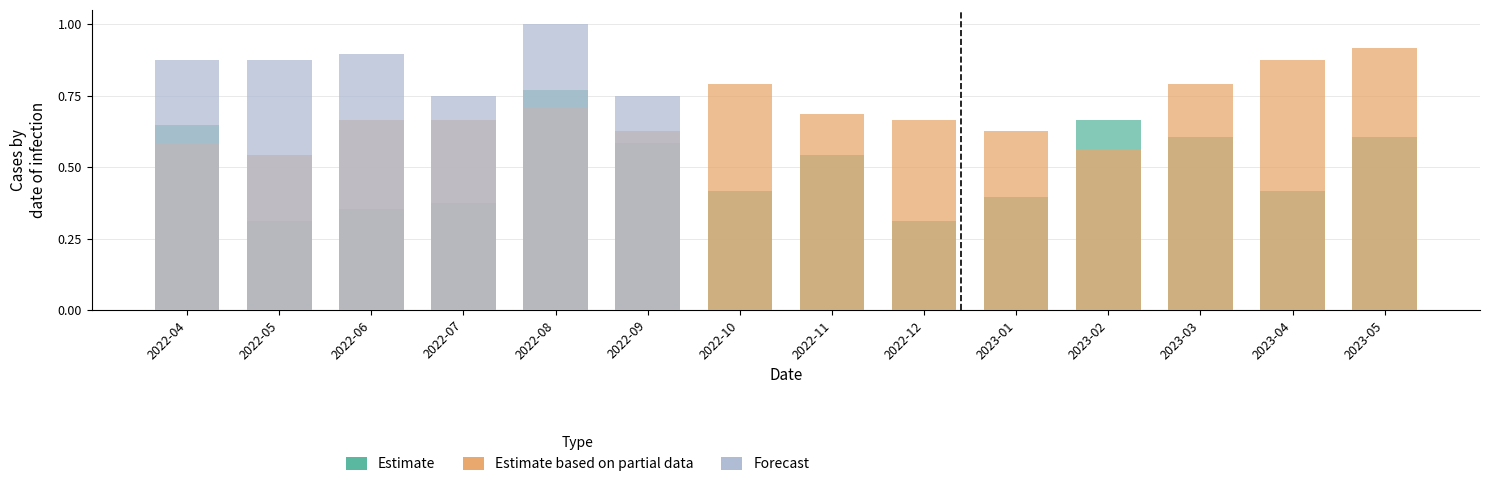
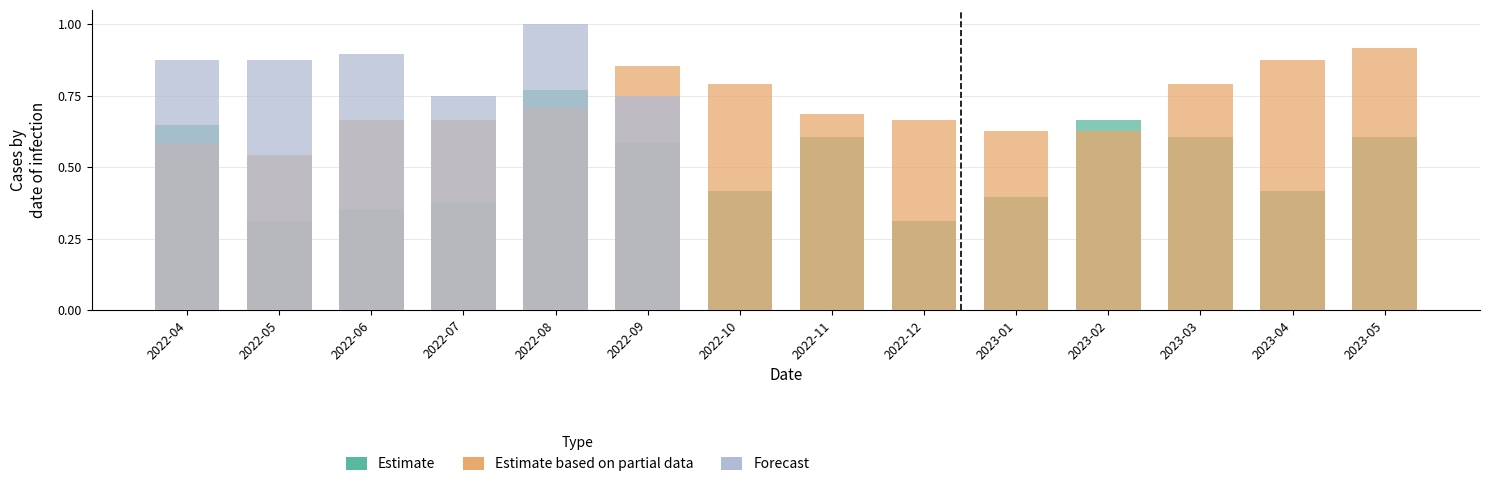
Estimate based on partial data, 2022-09: 0.63 -> 0.85
Estimate, 2022-11: 0.54 -> 0.60
Estimate based on partial data, 2023-02: 0.56 -> 0.63
